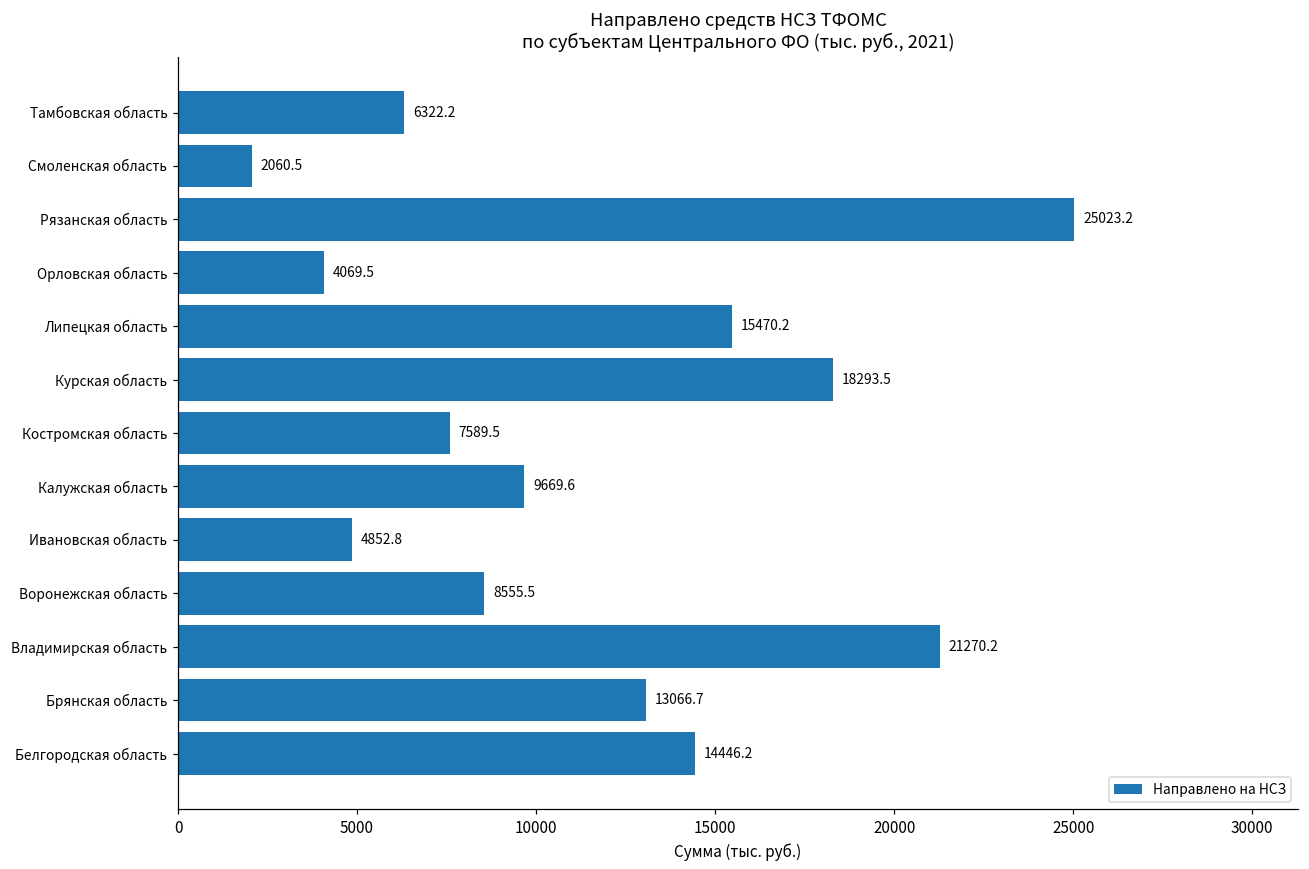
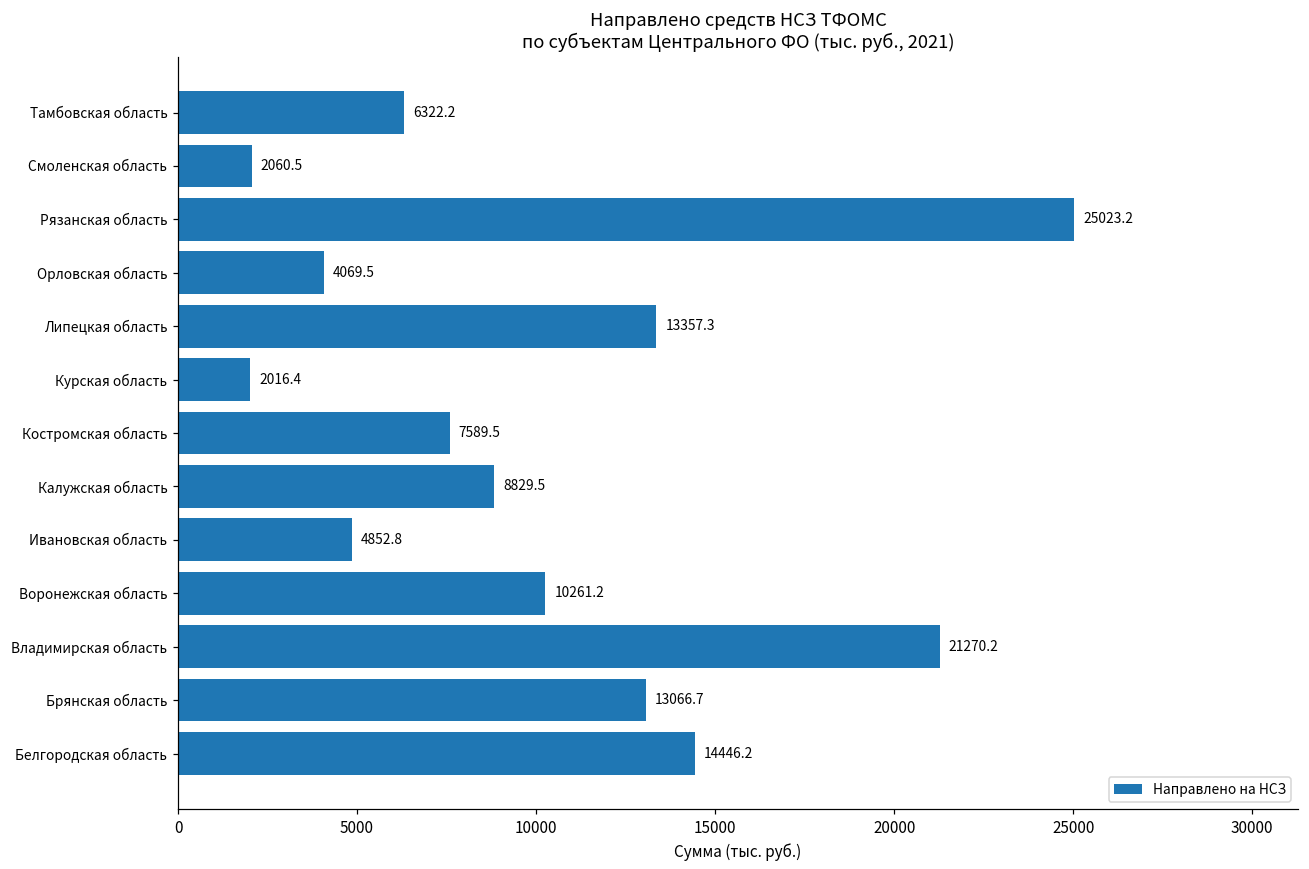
Липецкая область: 15470.2 -> 13357.3
Курская область: 18293.5 -> 2016.4
Калужская область: 9669.6 -> 8829.5
Воронежская область: 8555.5 -> 10261.2
